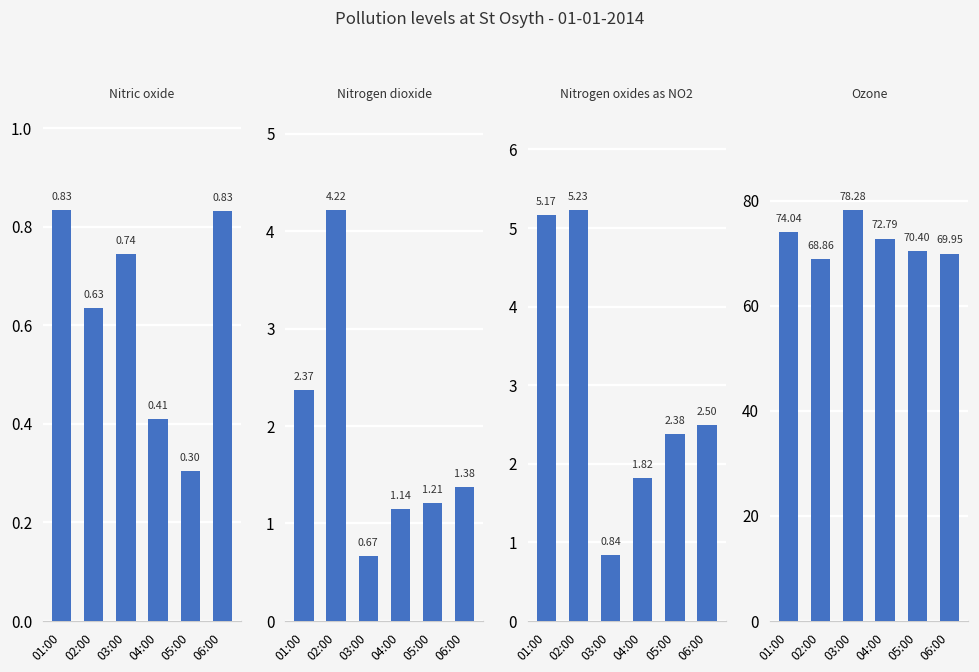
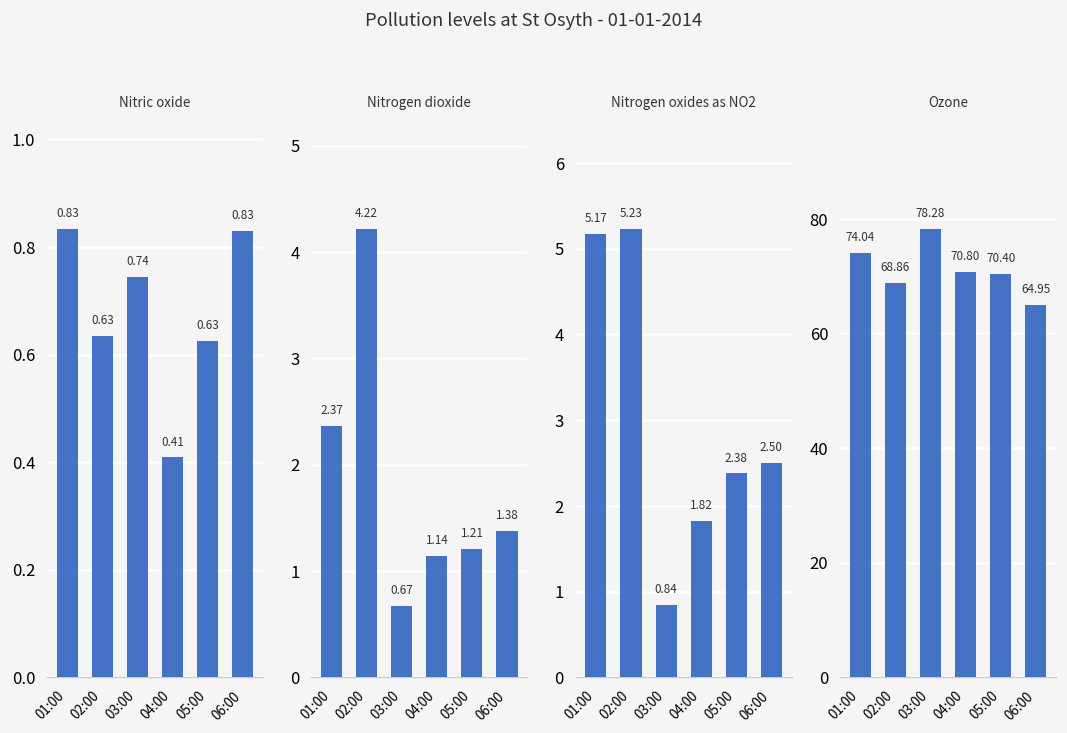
Nitric oxide, 05:00: 0.30 -> 0.63
Ozone, 04:00: 72.79 -> 70.80
Ozone, 06:00: 69.95 -> 64.95
